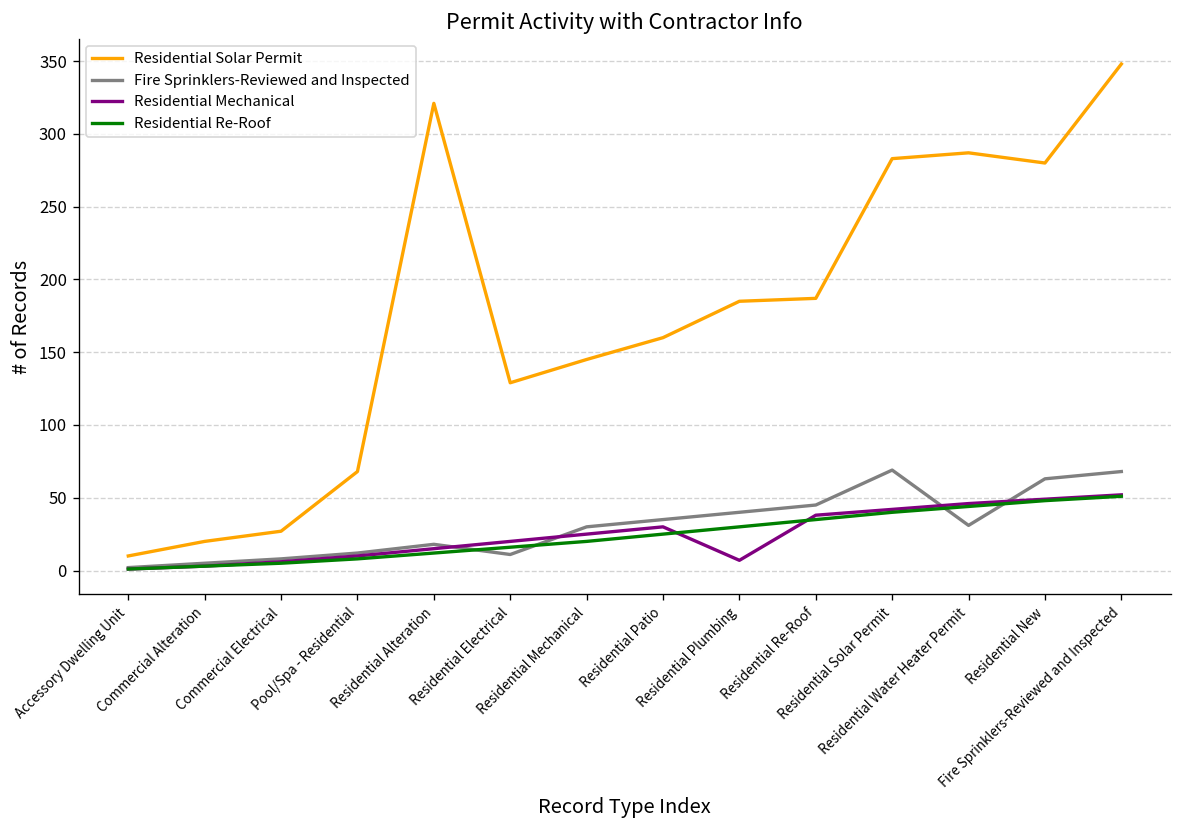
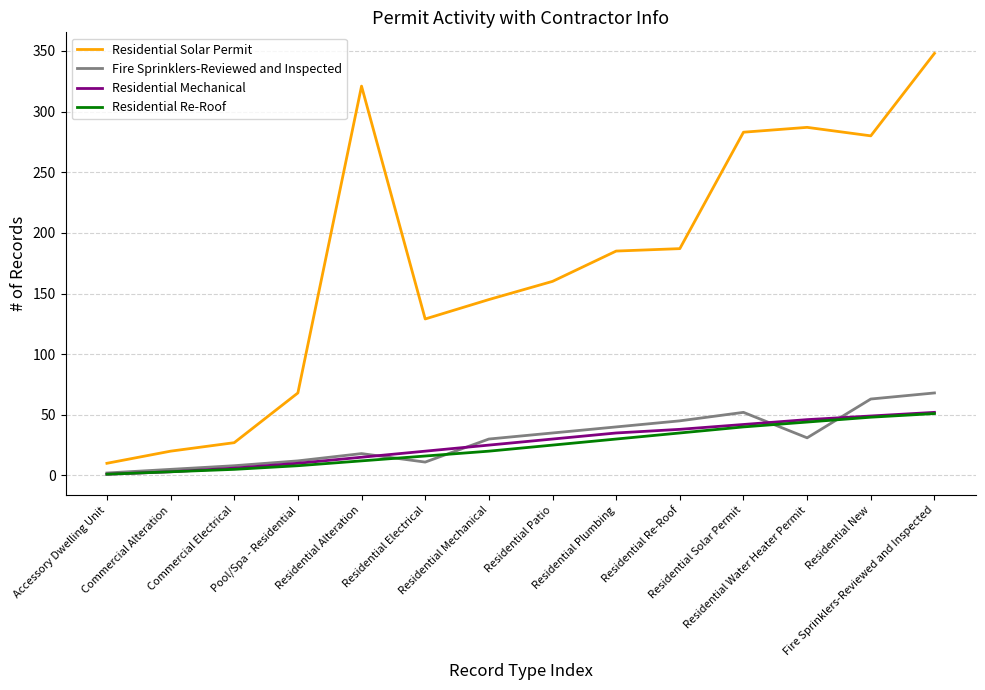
Residential Mechanical, Residential Plumbing: 7 -> 35
Fire Sprinklers-Reviewed and Inspected, Residential Solar Permit: 69 -> 52
